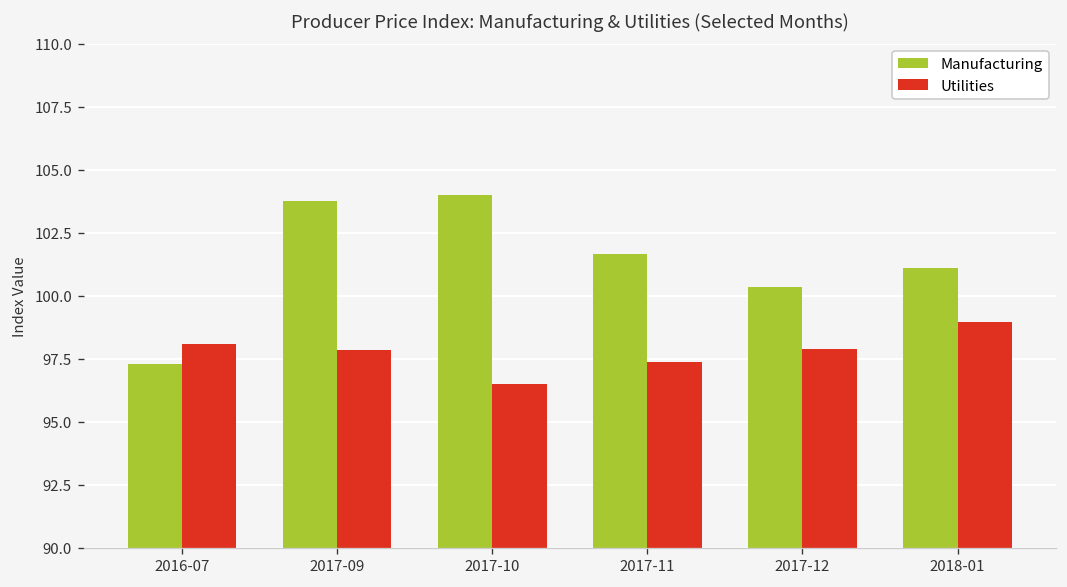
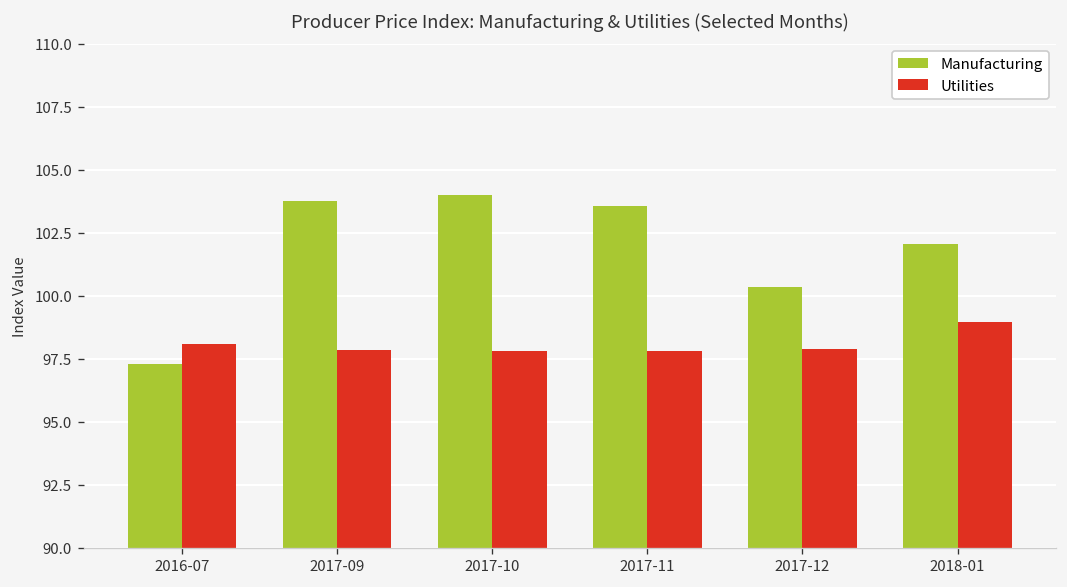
Utilities, 2017-10: 96.5 -> 97.8
Manufacturing, 2017-11: 101.7 -> 103.6
Utilities, 2017-11: 97.4 -> 97.8
Manufacturing, 2018-01: 101.1 -> 102.1
